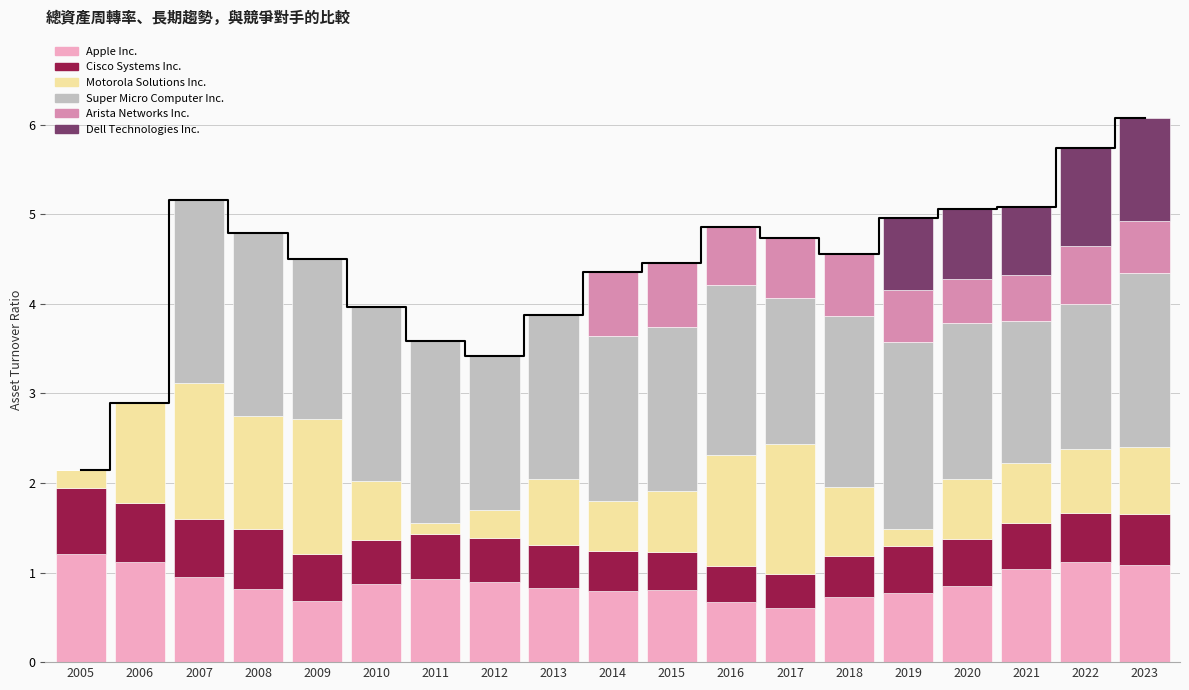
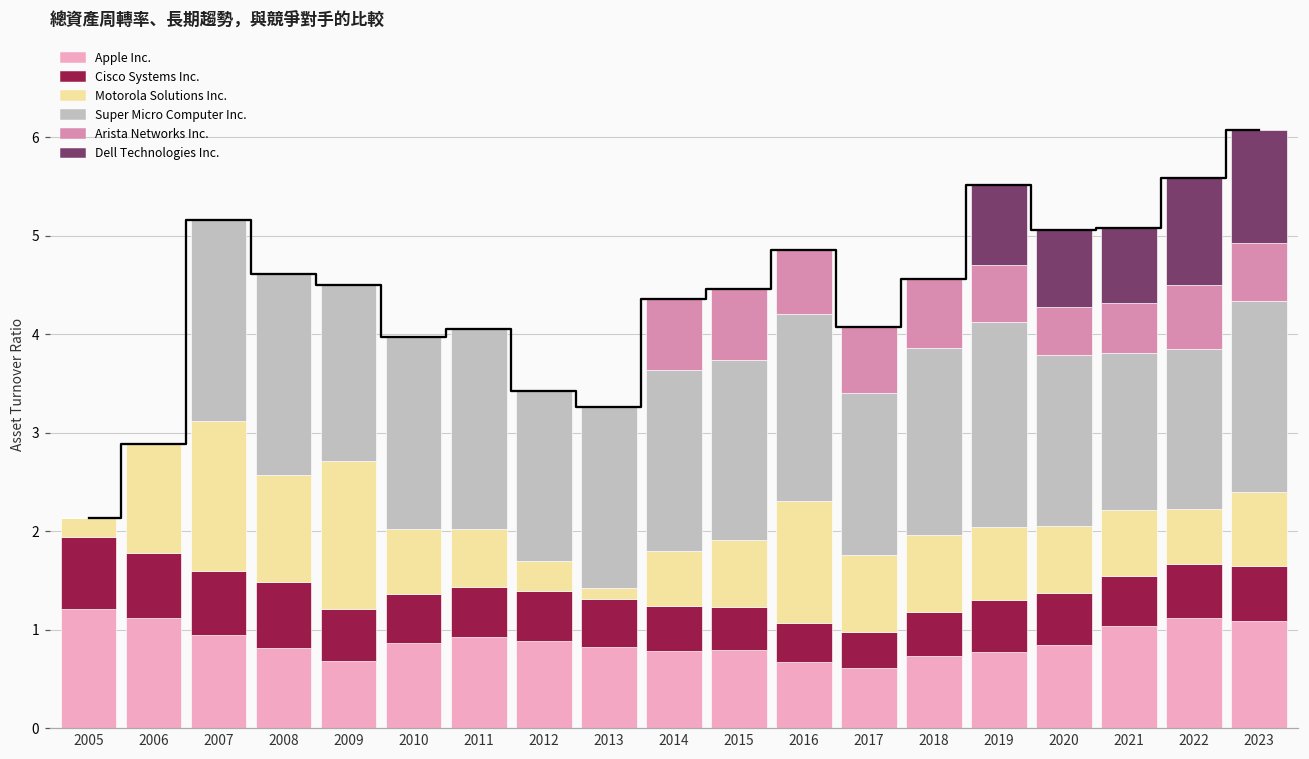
Motorola Solutions Inc., 2008: 1.3 -> 1.1
Motorola Solutions Inc., 2011: 0.1 -> 0.6
Motorola Solutions Inc., 2013: 0.7 -> 0.1
Motorola Solutions Inc., 2017: 1.4 -> 0.8
Motorola Solutions Inc., 2019: 0.2 -> 0.7
Motorola Solutions Inc., 2022: 0.7 -> 0.6
